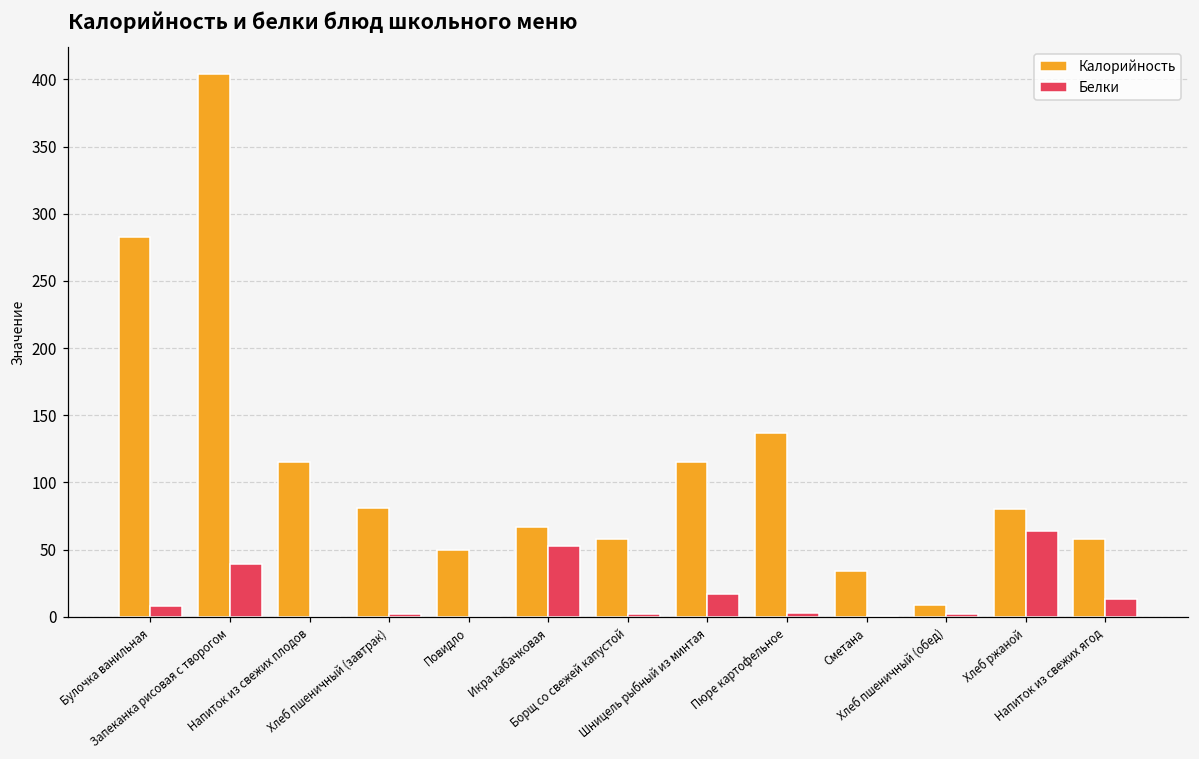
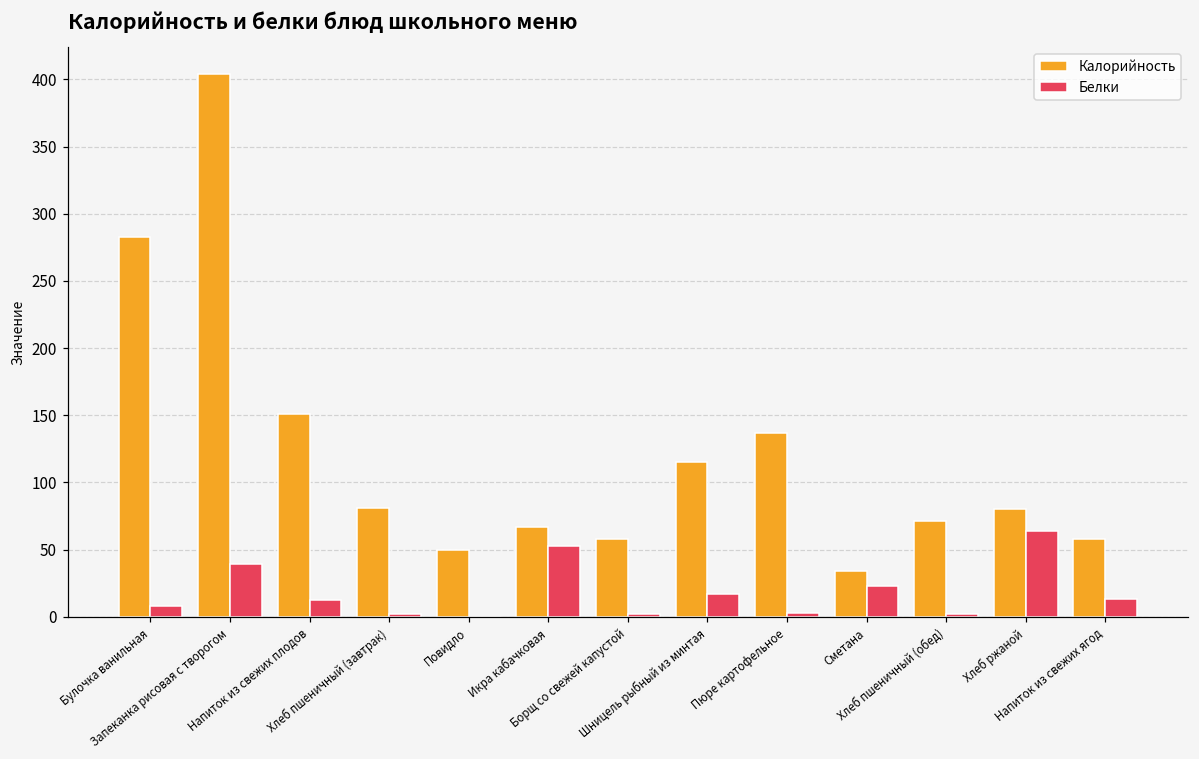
Калорийность, Напиток из свежих плодов: 115 -> 151
Белки, Напиток из свежих плодов: 0 -> 12
Белки, Сметана: 1 -> 23
Калорийность, Хлеб пшеничный (обед): 9 -> 71
